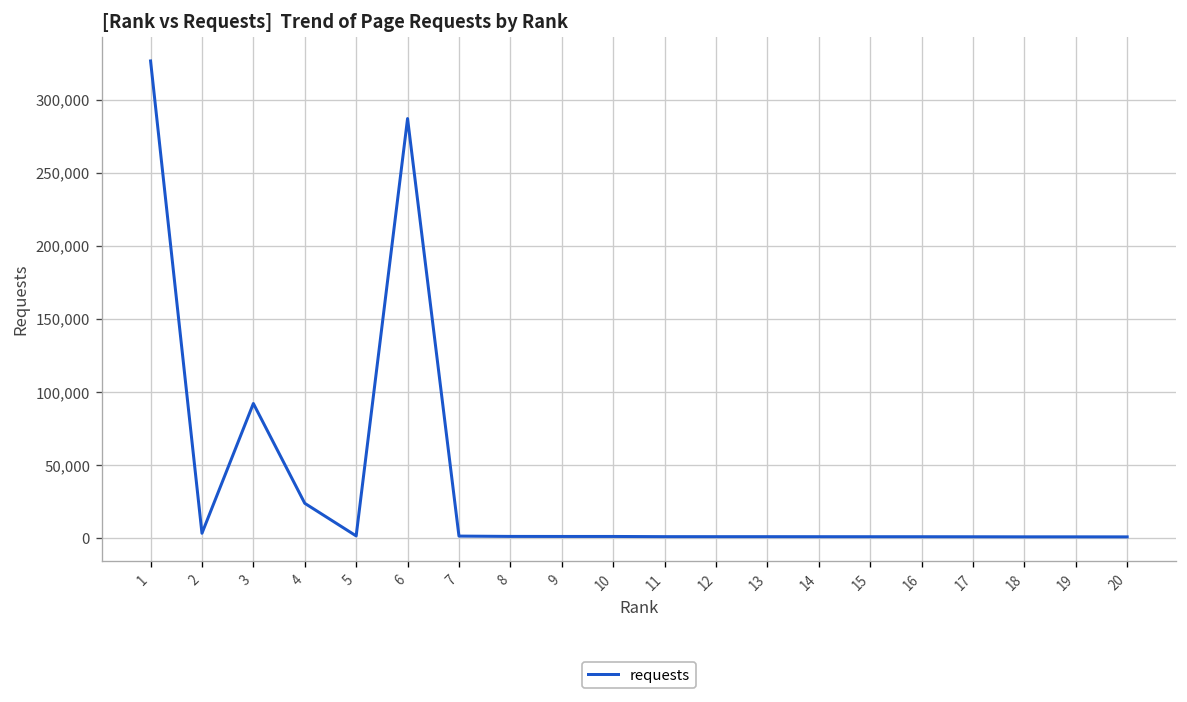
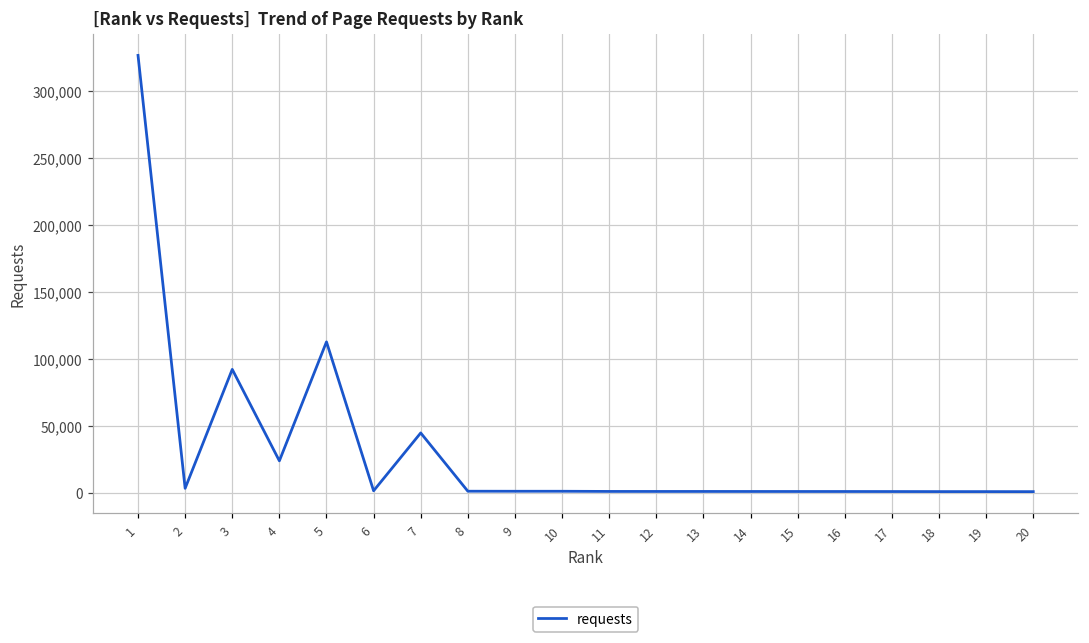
5: 1,000 -> 113,000
6: 287,000 -> 1,000
7: 1,000 -> 45,000
